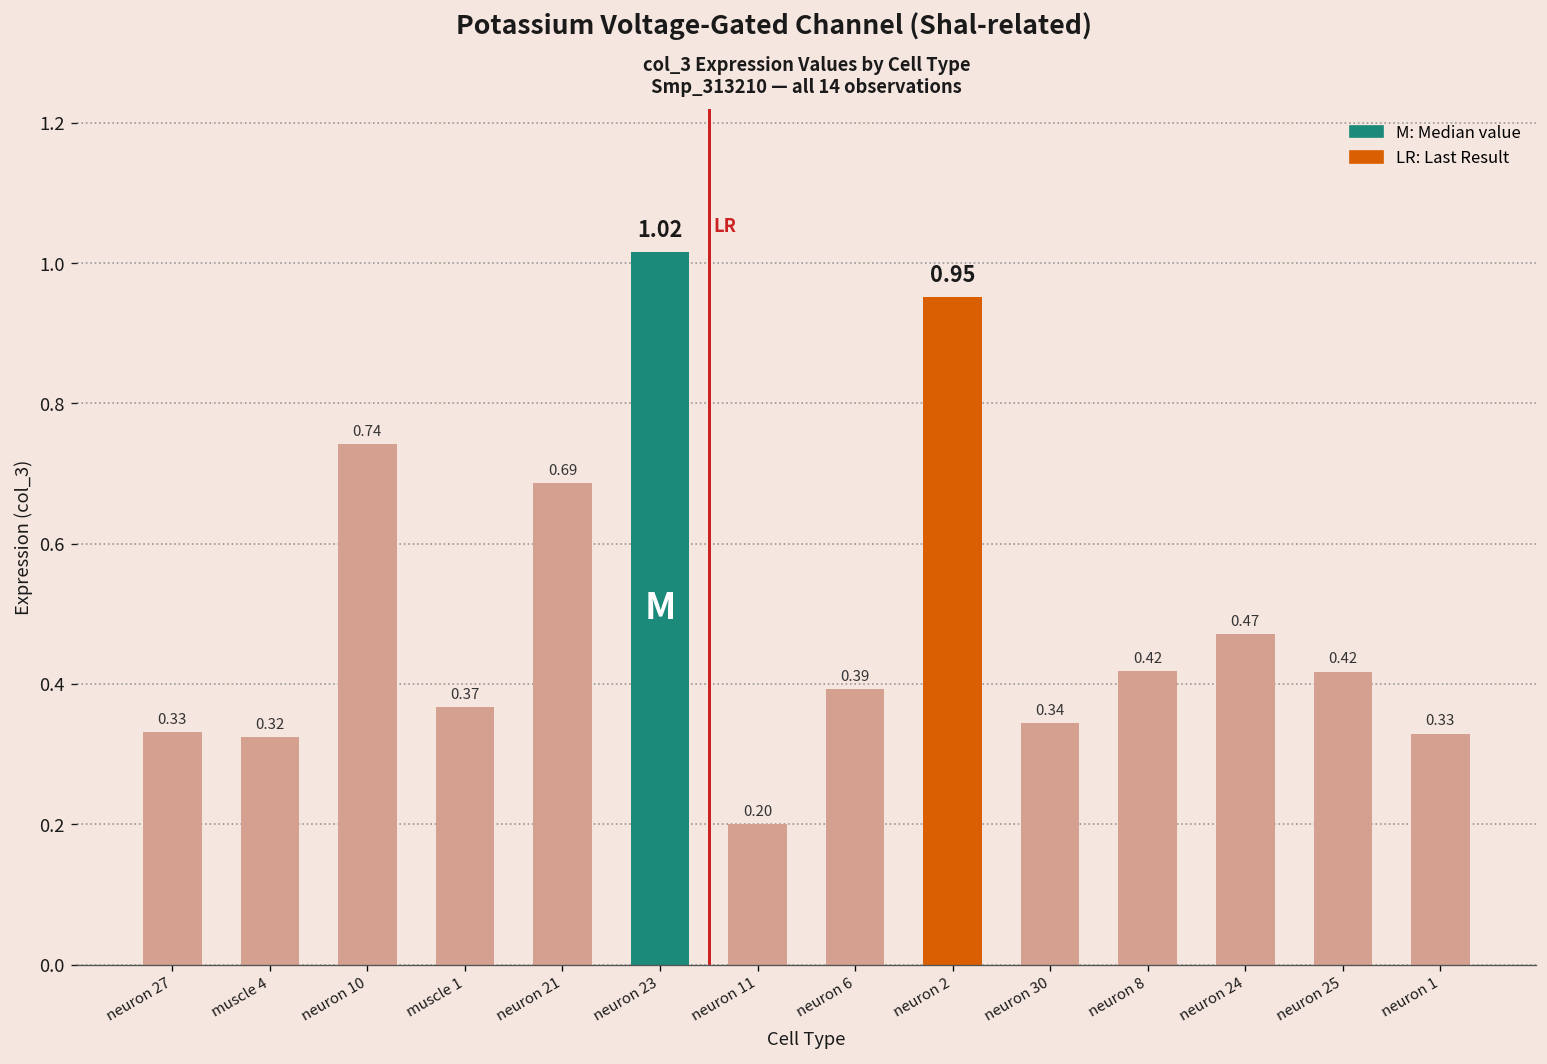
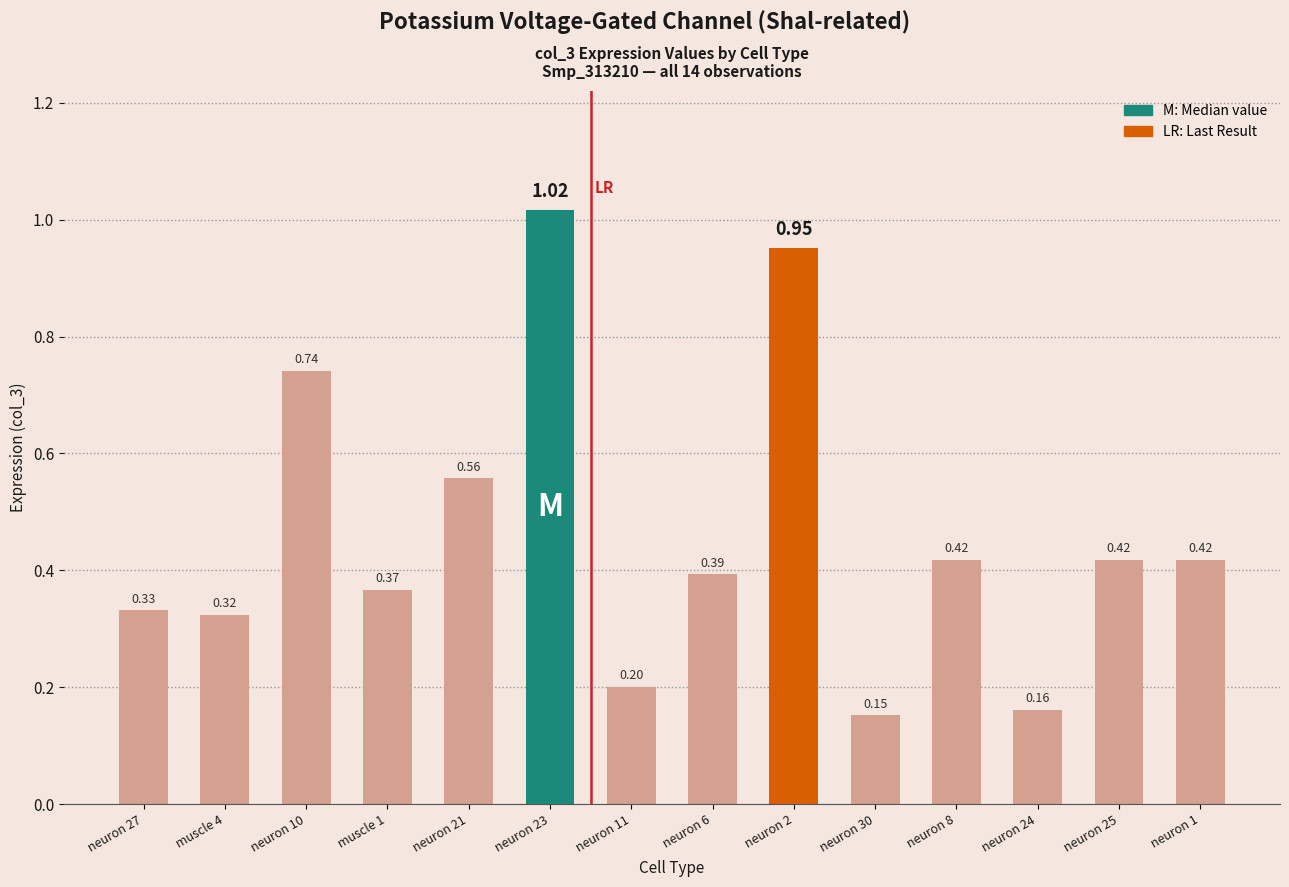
neuron 21: 0.69 -> 0.56
neuron 30: 0.34 -> 0.15
neuron 24: 0.47 -> 0.16
neuron 1: 0.33 -> 0.42
